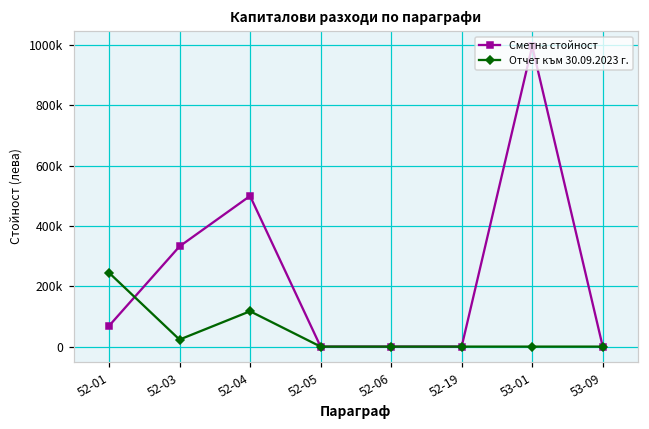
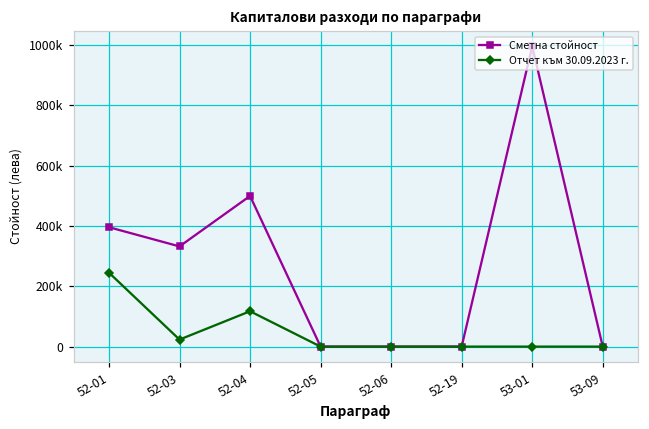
Сметна стойност, 52-01: 70000 -> 400000
